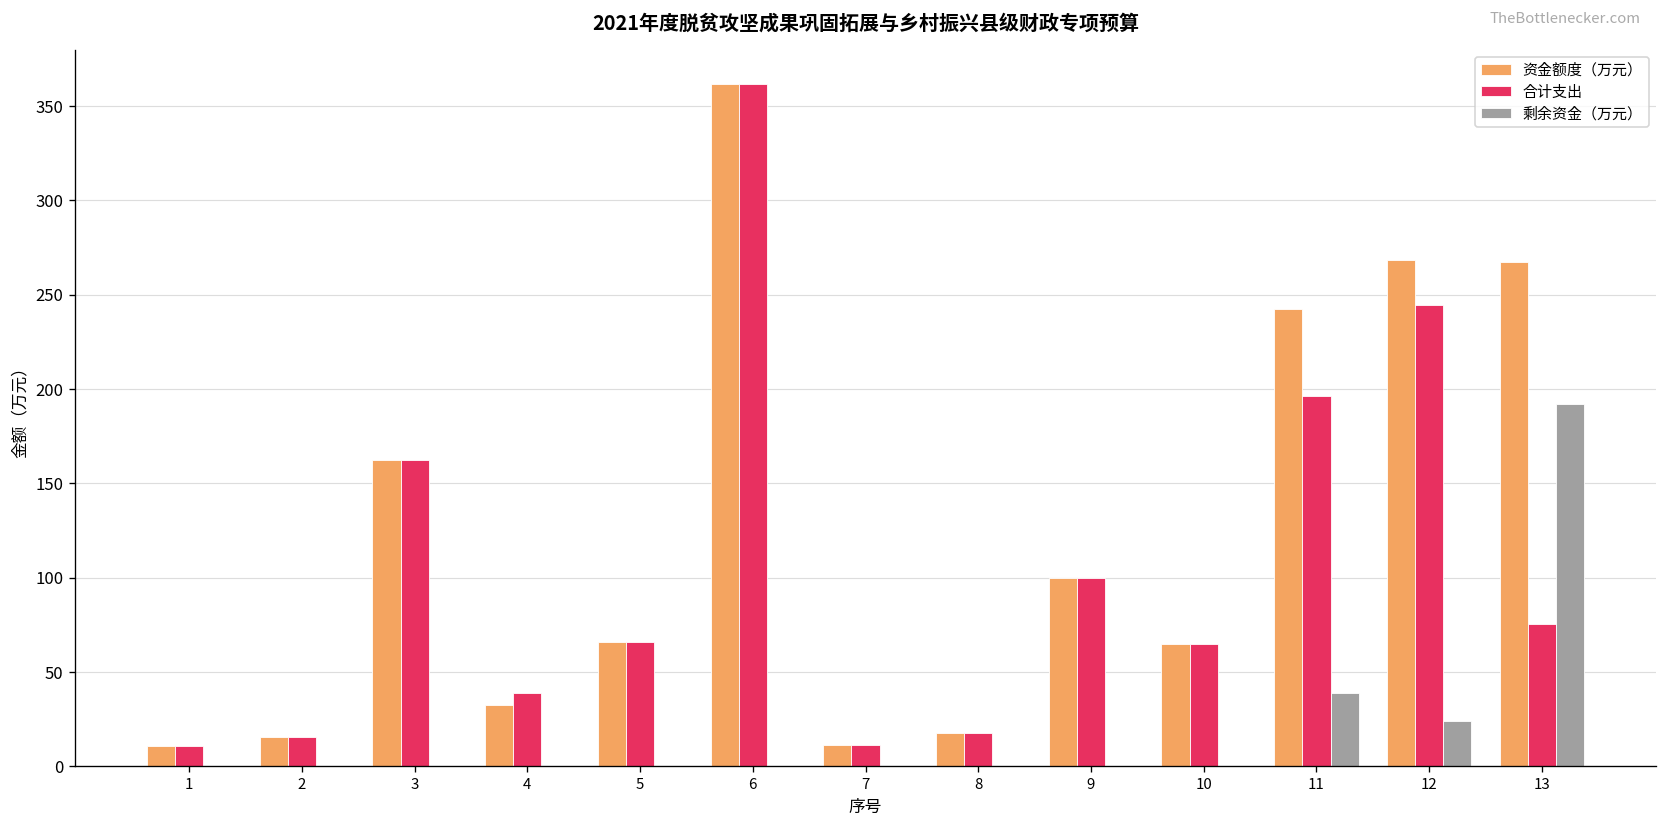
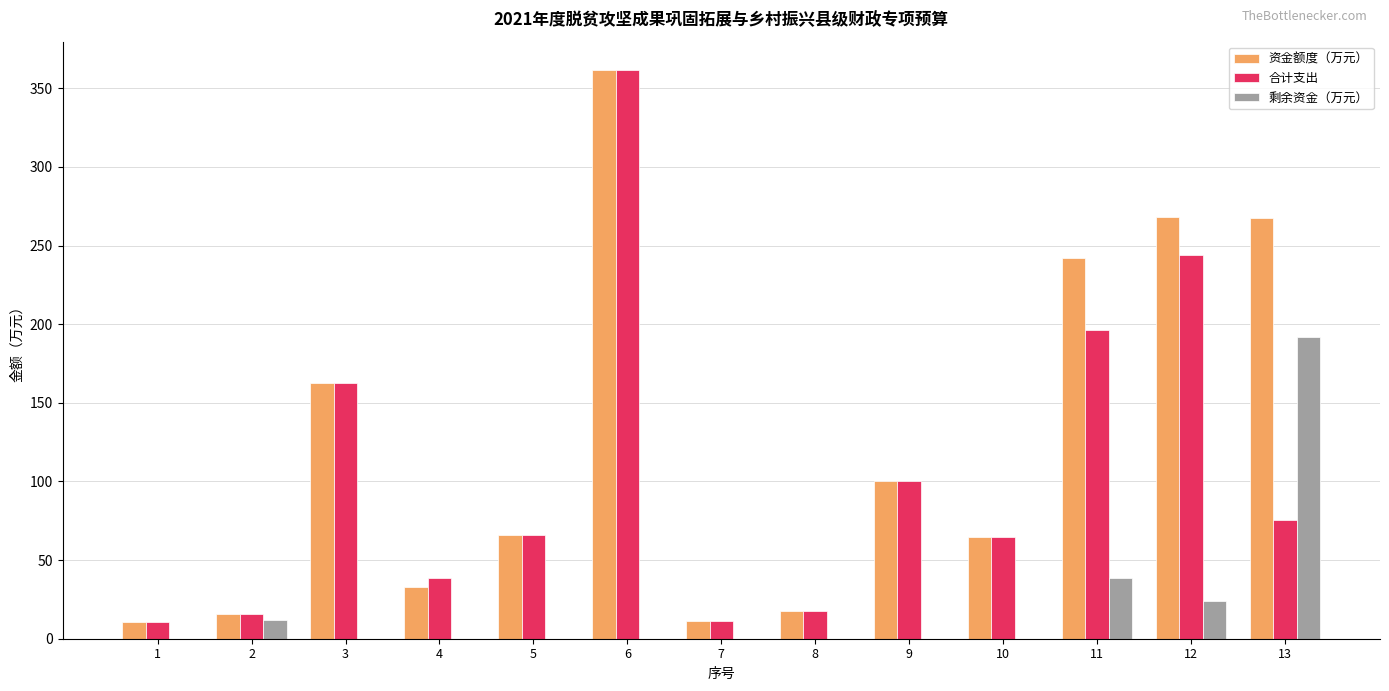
剩余资金（万元）, 2: 0 -> 12
